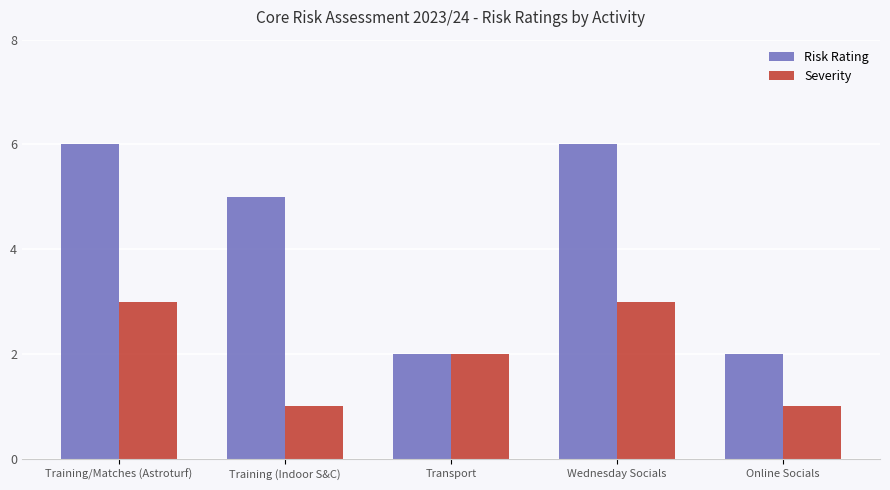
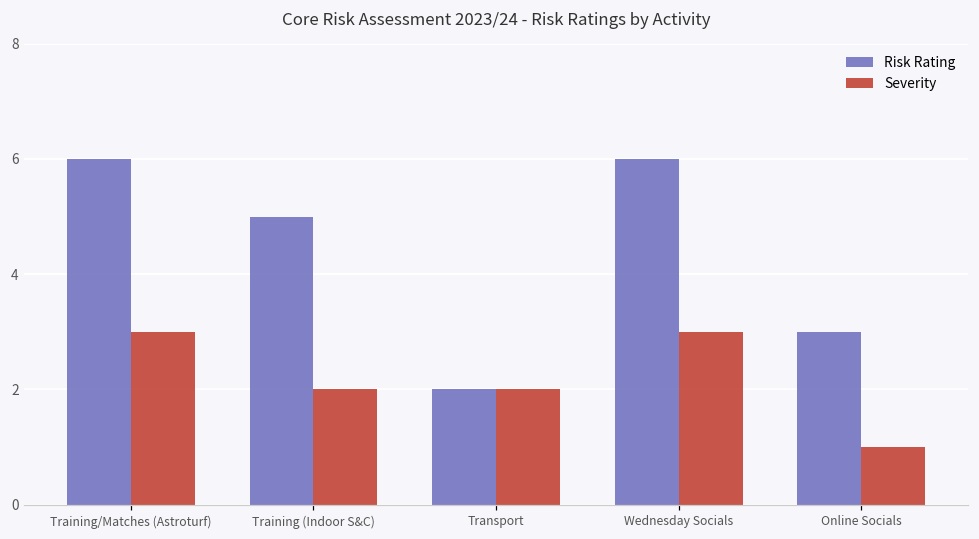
Severity, Training (Indoor S&C): 1 -> 2
Risk Rating, Online Socials: 2 -> 3
